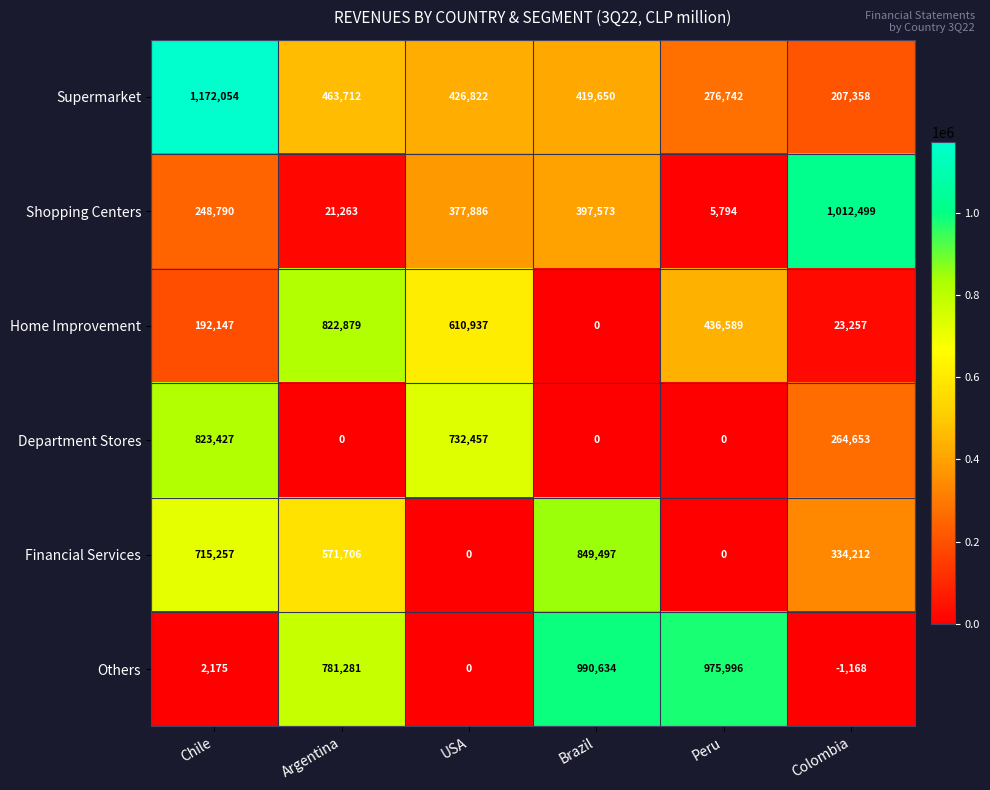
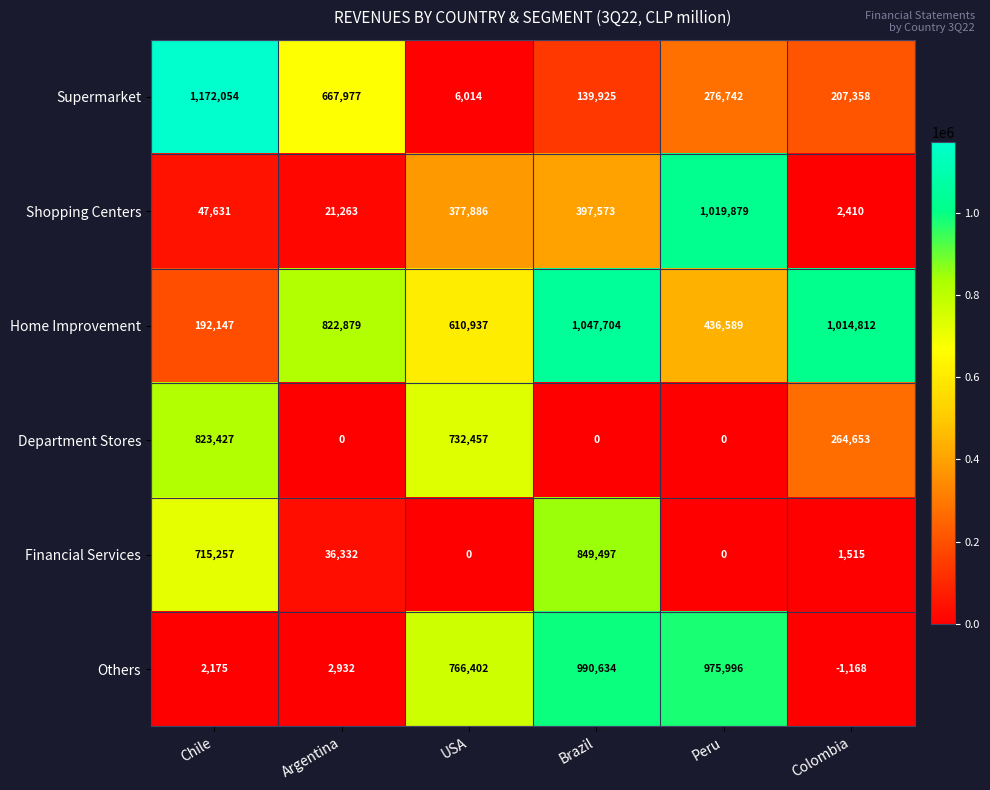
Supermarket, Argentina: 463,712 -> 667,977
Supermarket, USA: 426,822 -> 6,014
Supermarket, Brazil: 419,650 -> 139,925
Shopping Centers, Chile: 248,790 -> 47,631
Shopping Centers, Peru: 5,794 -> 1,019,879
Shopping Centers, Colombia: 1,012,499 -> 2,410
Home Improvement, Brazil: 0 -> 1,047,704
Home Improvement, Colombia: 23,257 -> 1,014,812
Financial Services, Argentina: 571,706 -> 36,332
Financial Services, Colombia: 334,212 -> 1,515
Others, Argentina: 781,281 -> 2,932
Others, USA: 0 -> 766,402
